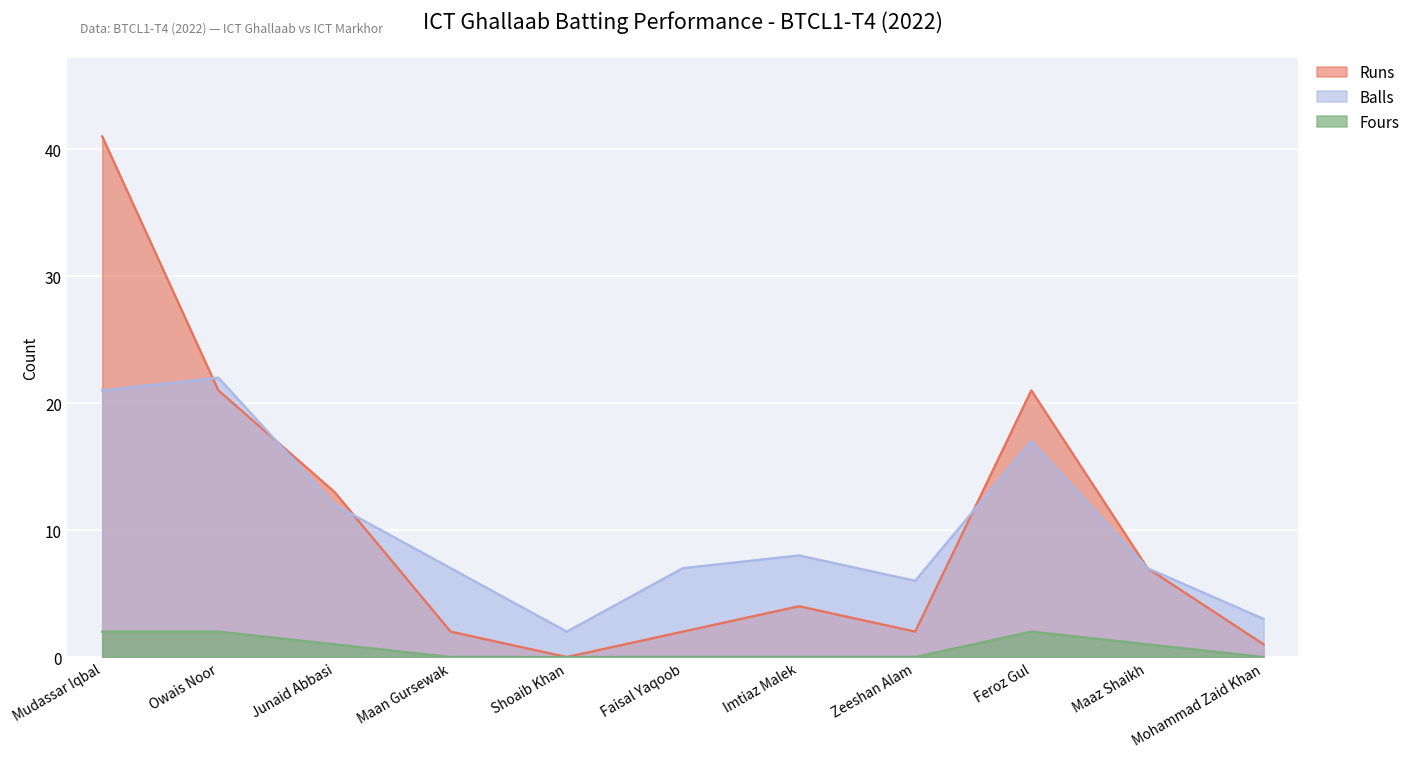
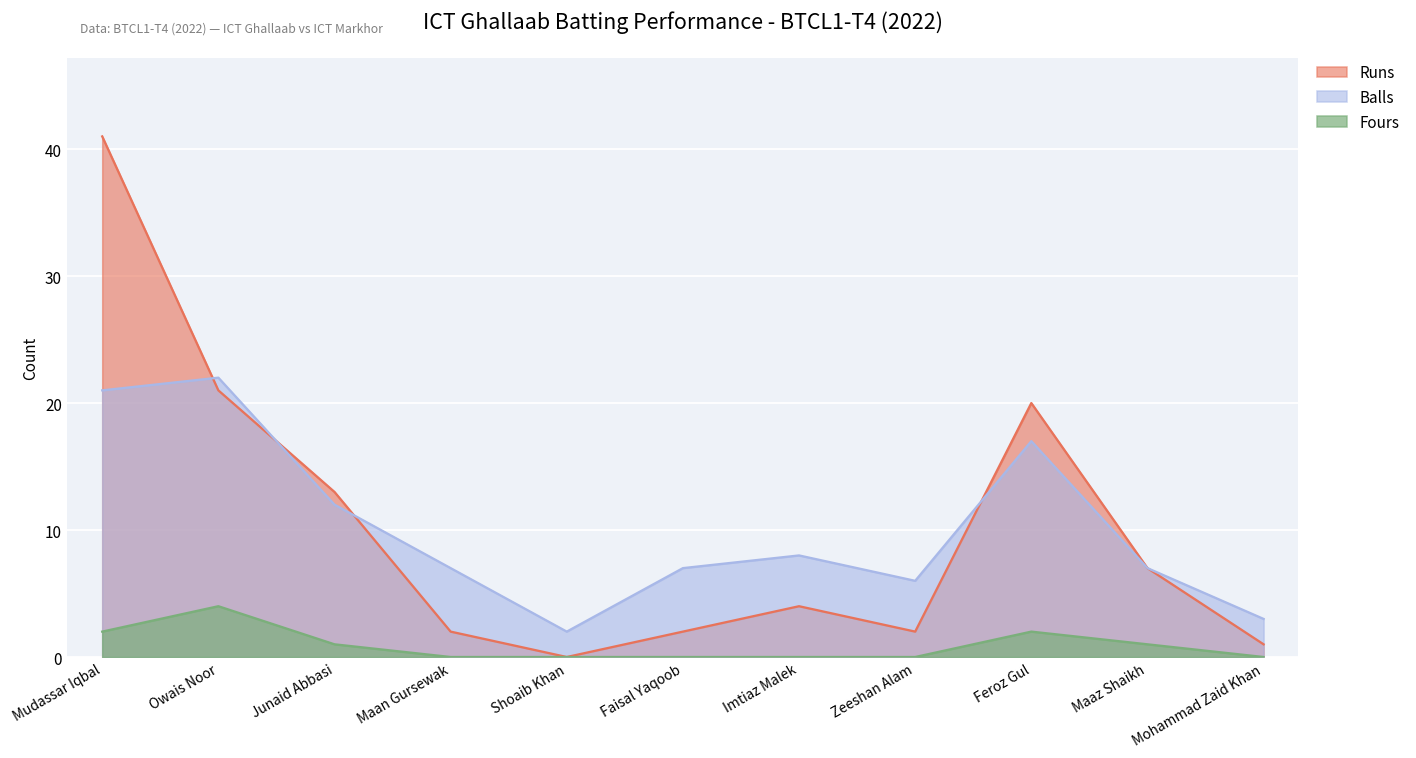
Fours, Owais Noor: 2 -> 4
Runs, Feroz Gul: 21 -> 20
